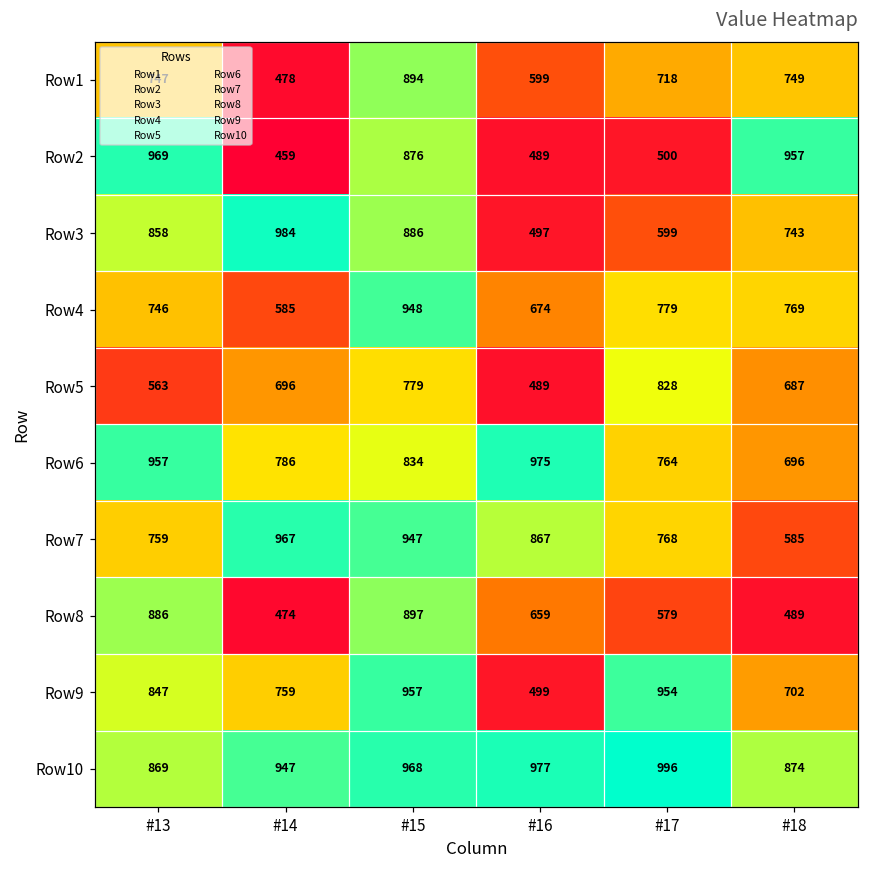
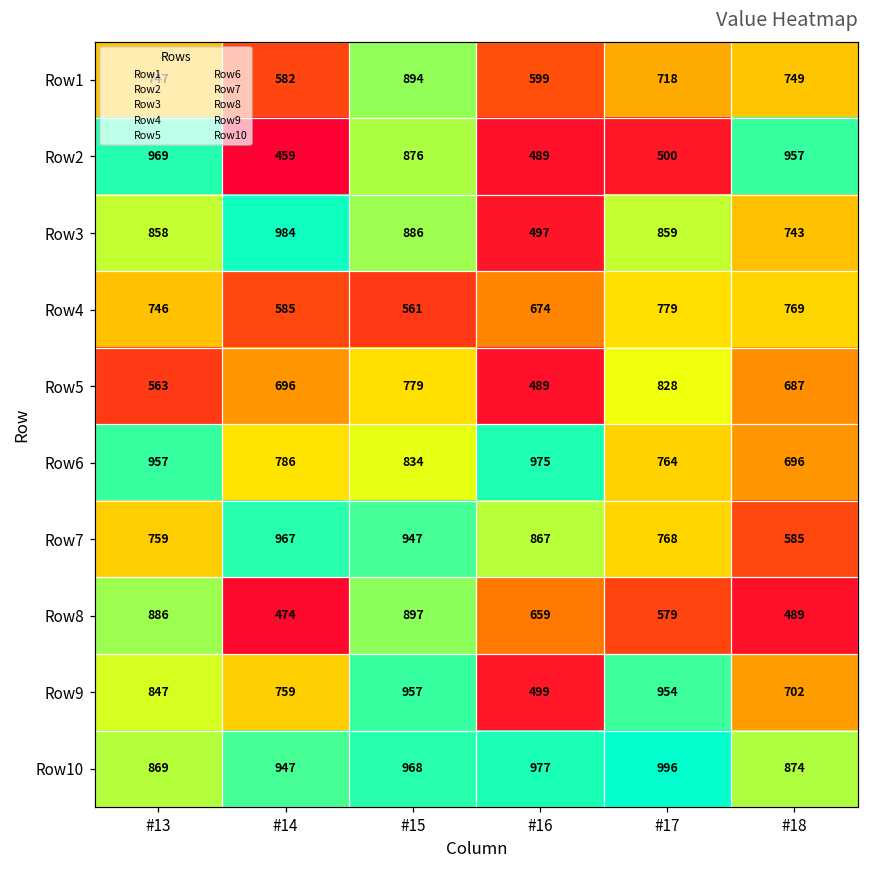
Row1, #14: 478 -> 582
Row3, #17: 599 -> 859
Row4, #15: 948 -> 561
